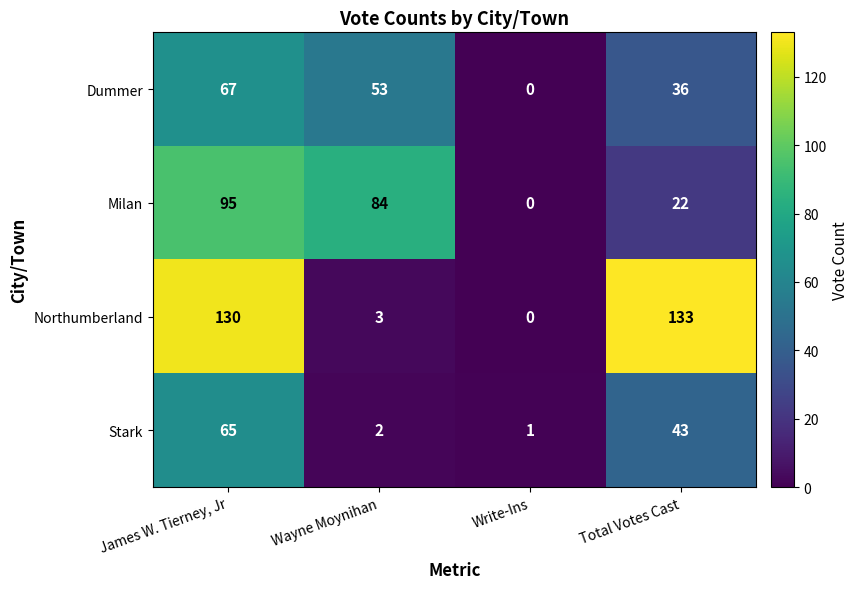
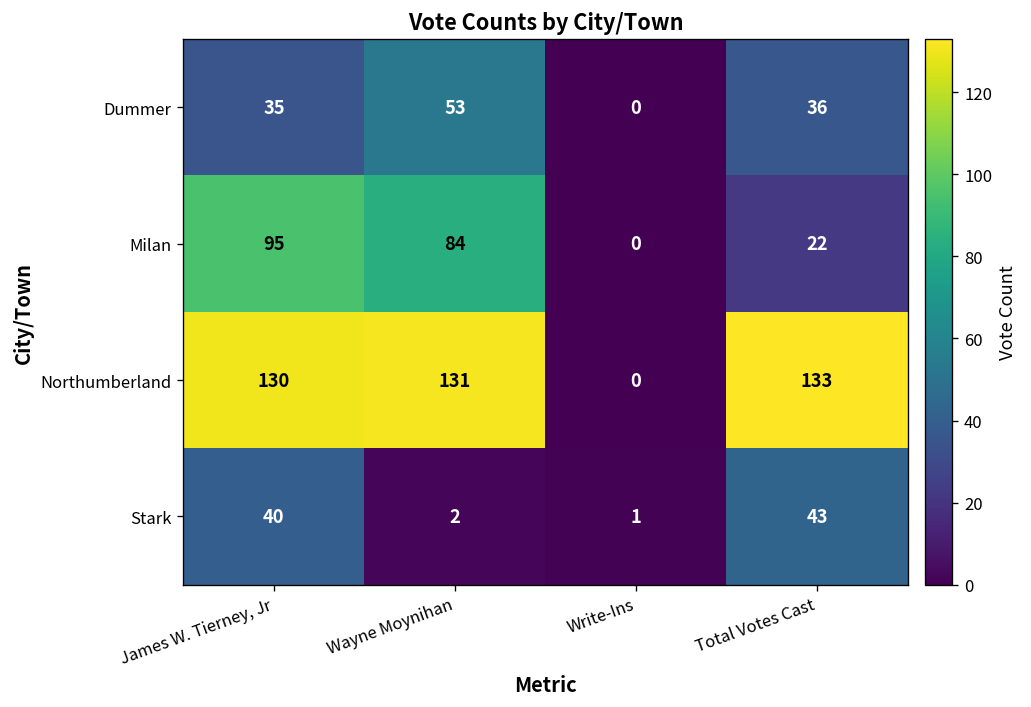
Dummer, James W. Tierney, Jr: 67 -> 35
Northumberland, Wayne Moynihan: 3 -> 131
Stark, James W. Tierney, Jr: 65 -> 40
